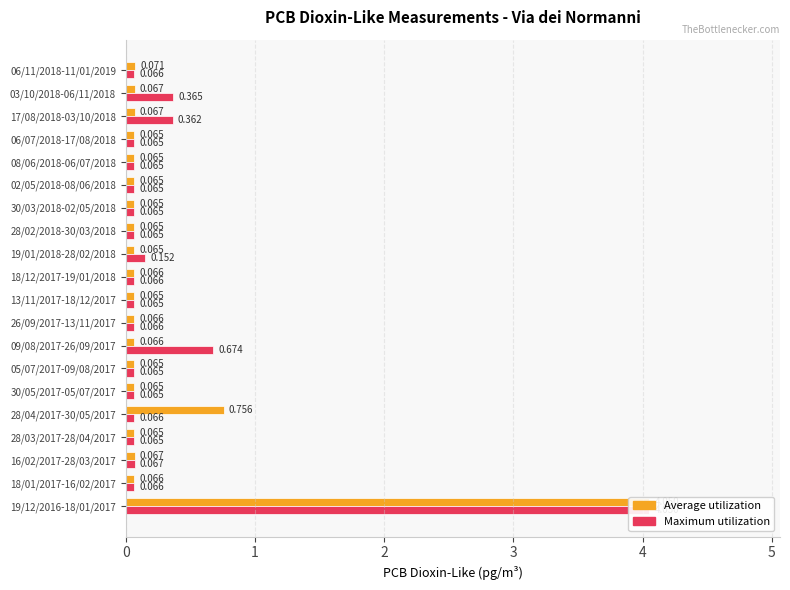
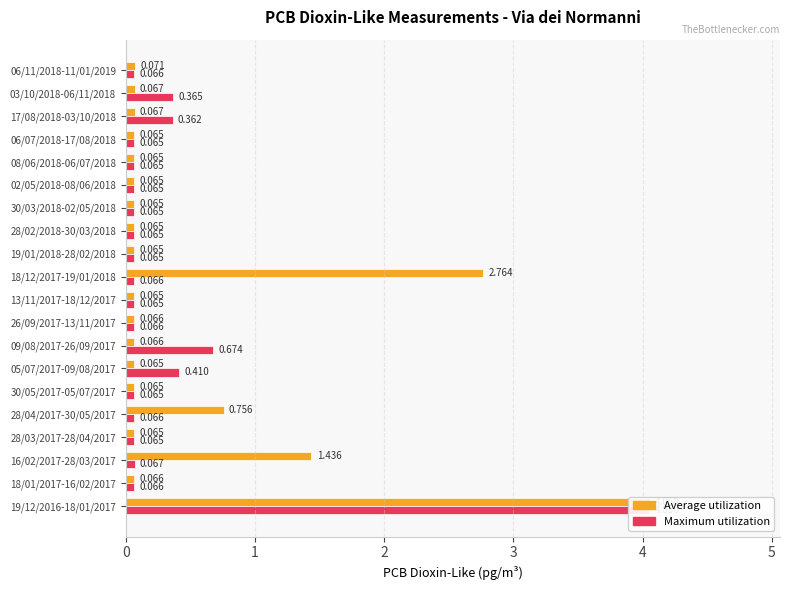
Maximum utilization, 19/01/2018-28/02/2018: 0.152 -> 0.065
Average utilization, 18/12/2017-19/01/2018: 0.066 -> 2.764
Maximum utilization, 05/07/2017-09/08/2017: 0.065 -> 0.410
Average utilization, 16/02/2017-28/03/2017: 0.067 -> 1.436
